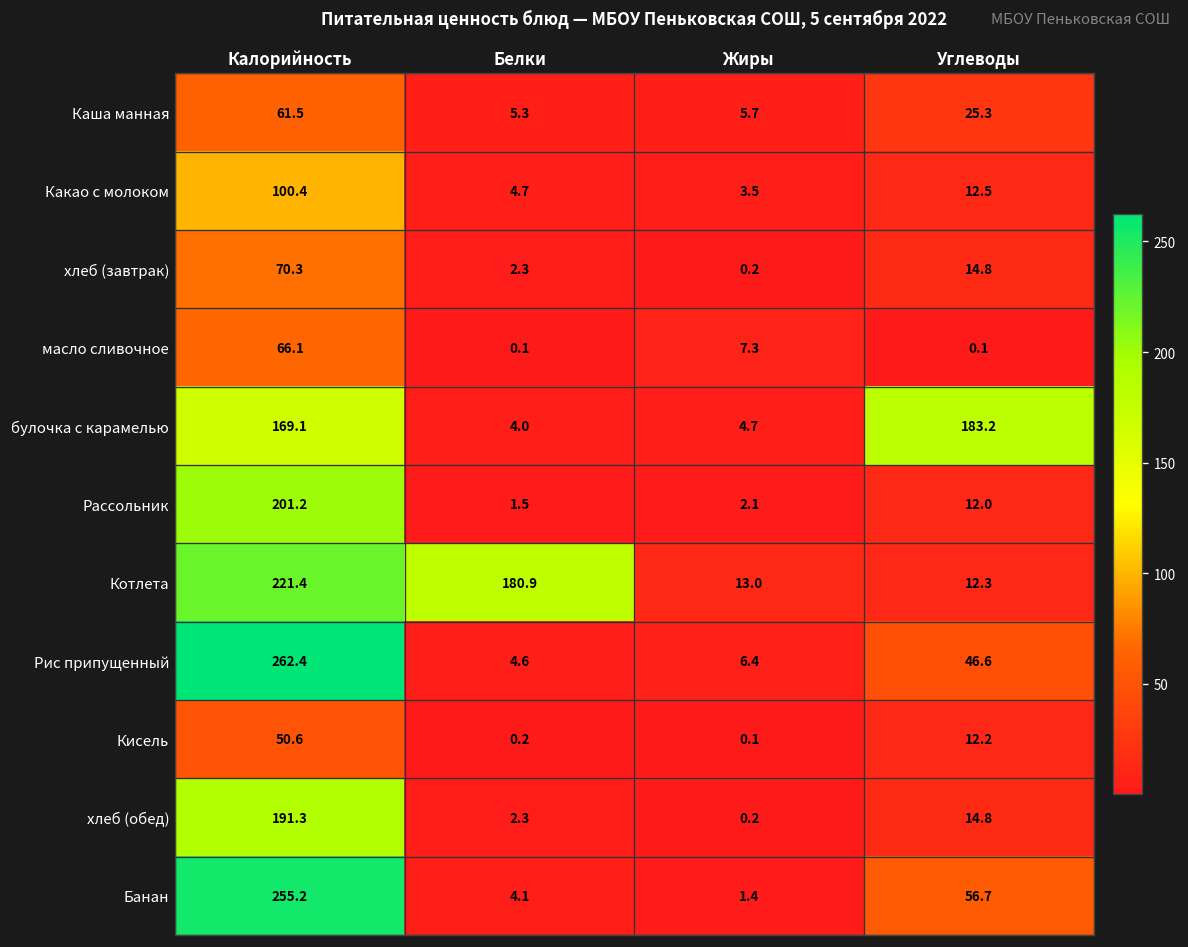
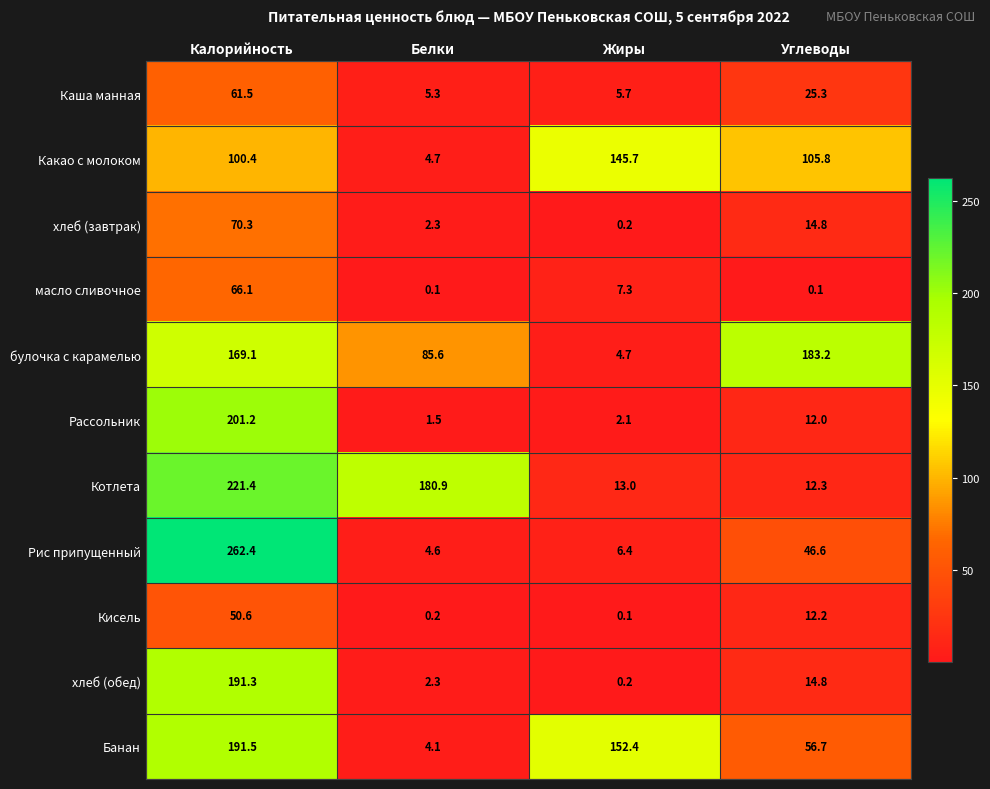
Какао с молоком, Жиры: 3.5 -> 145.7
Какао с молоком, Углеводы: 12.5 -> 105.8
булочка с карамелью, Белки: 4.0 -> 85.6
Банан, Калорийность: 255.2 -> 191.5
Банан, Жиры: 1.4 -> 152.4
